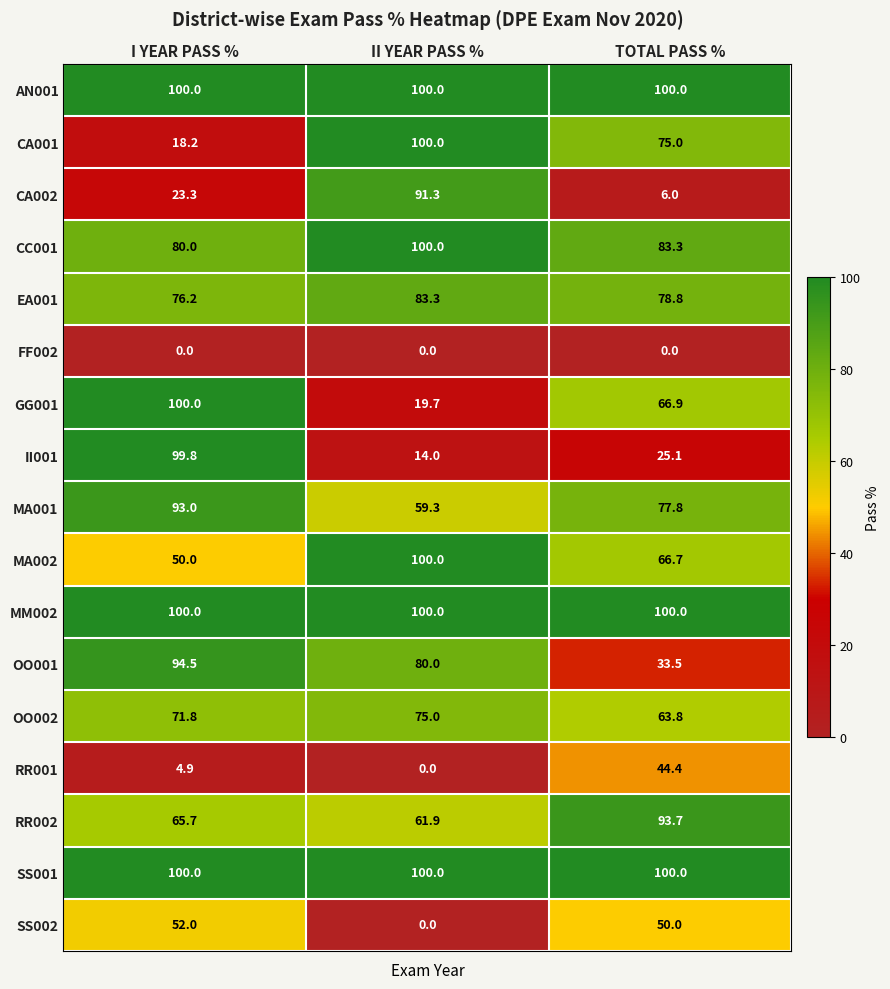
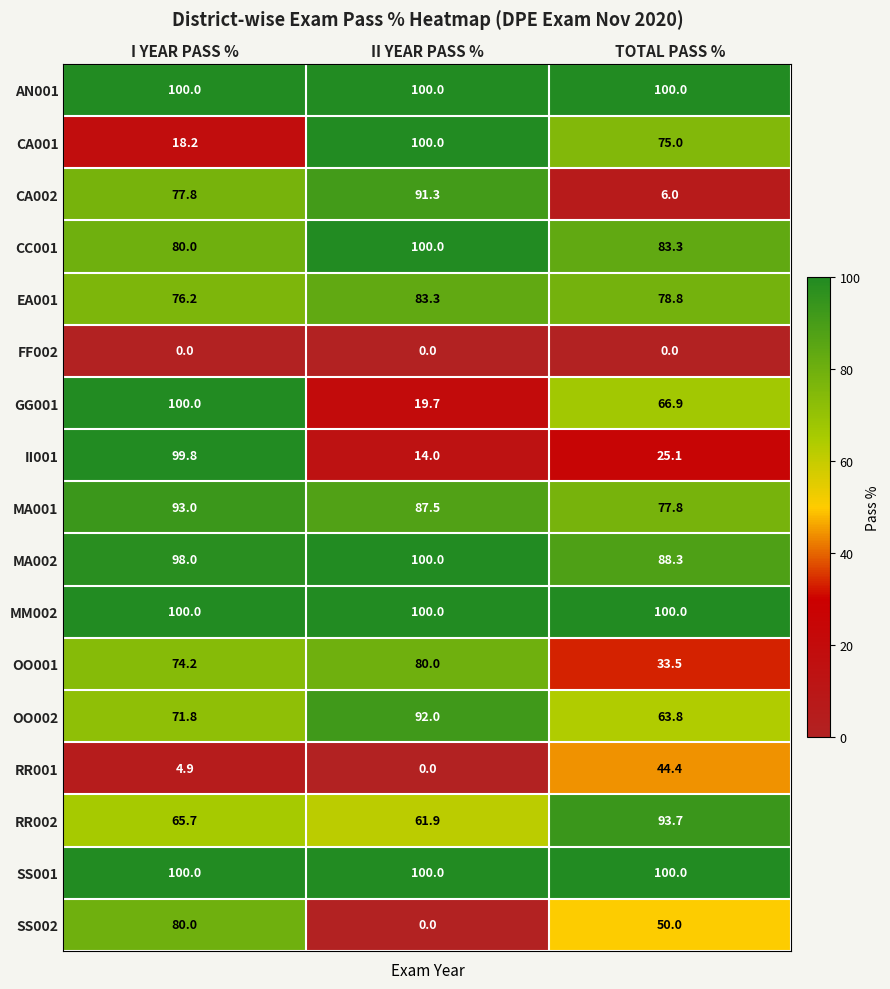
CA002, I YEAR PASS %: 23.3 -> 77.8
MA001, II YEAR PASS %: 59.3 -> 87.5
MA002, I YEAR PASS %: 50.0 -> 98.0
MA002, TOTAL PASS %: 66.7 -> 88.3
OO001, I YEAR PASS %: 94.5 -> 74.2
OO002, II YEAR PASS %: 75.0 -> 92.0
SS002, I YEAR PASS %: 52.0 -> 80.0
